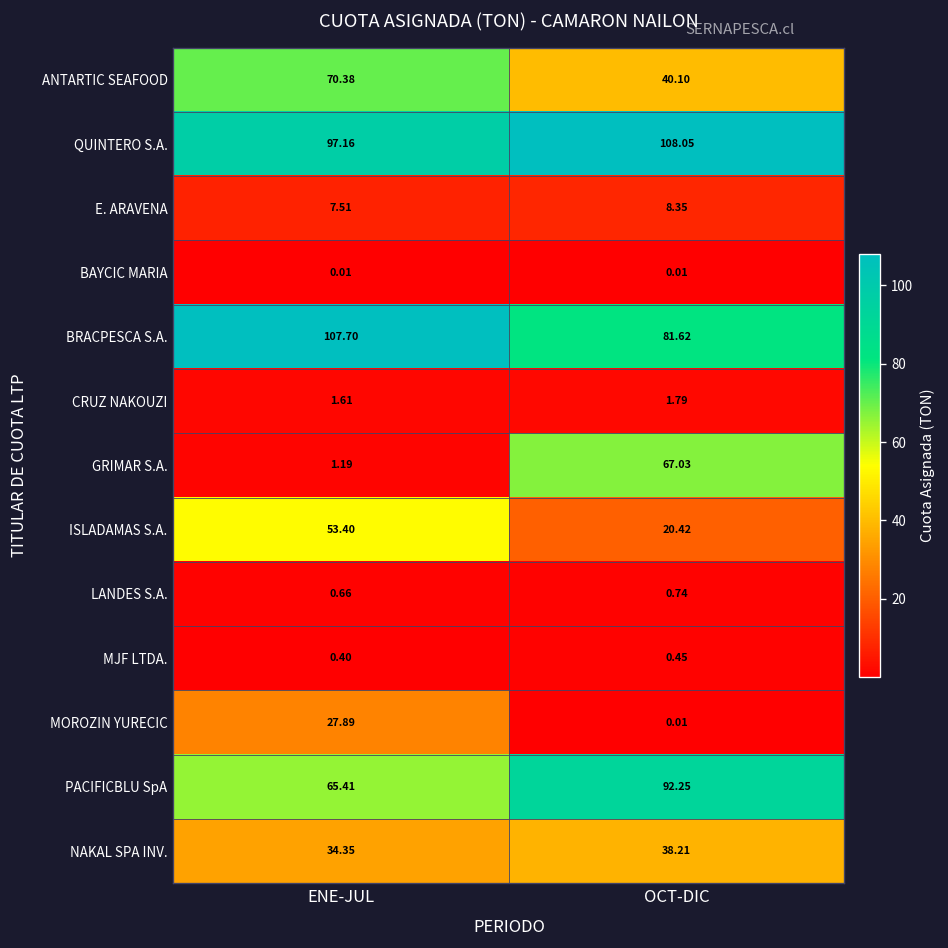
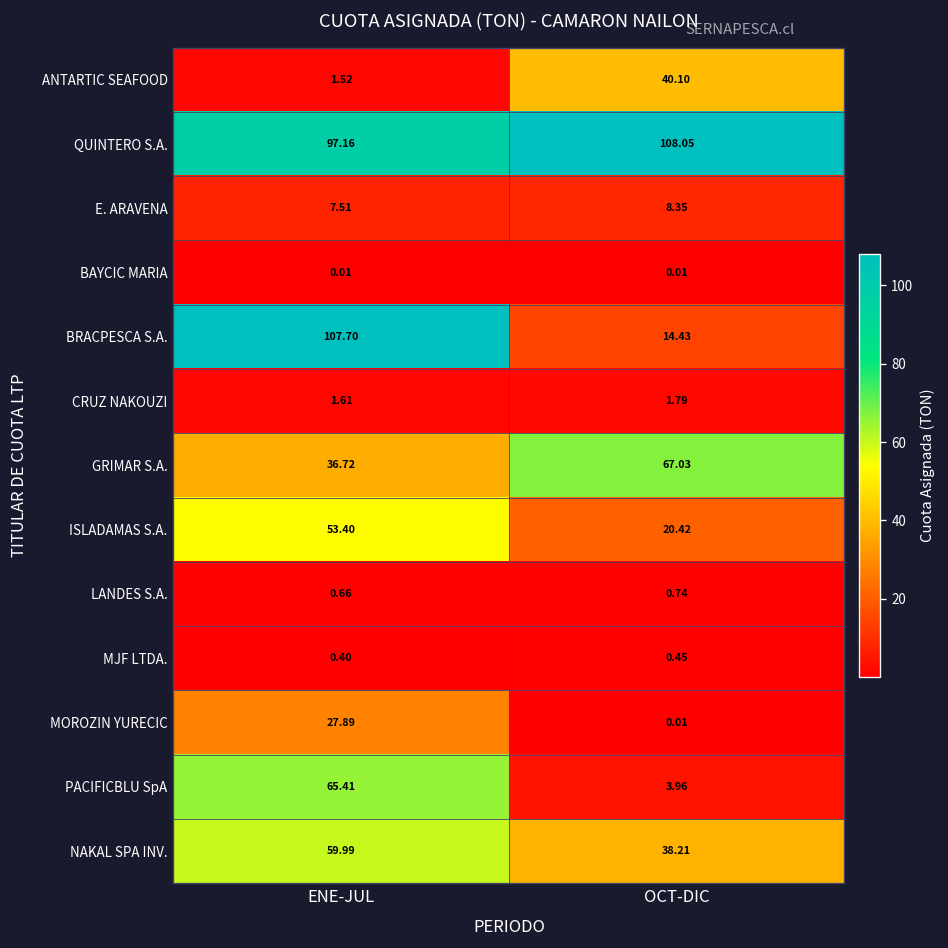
ANTARTIC SEAFOOD, ENE-JUL: 70.38 -> 1.52
BRACPESCA S.A., OCT-DIC: 81.62 -> 14.43
GRIMAR S.A., ENE-JUL: 1.19 -> 36.72
PACIFICBLU SpA, OCT-DIC: 92.25 -> 3.96
NAKAL SPA INV., ENE-JUL: 34.35 -> 59.99
